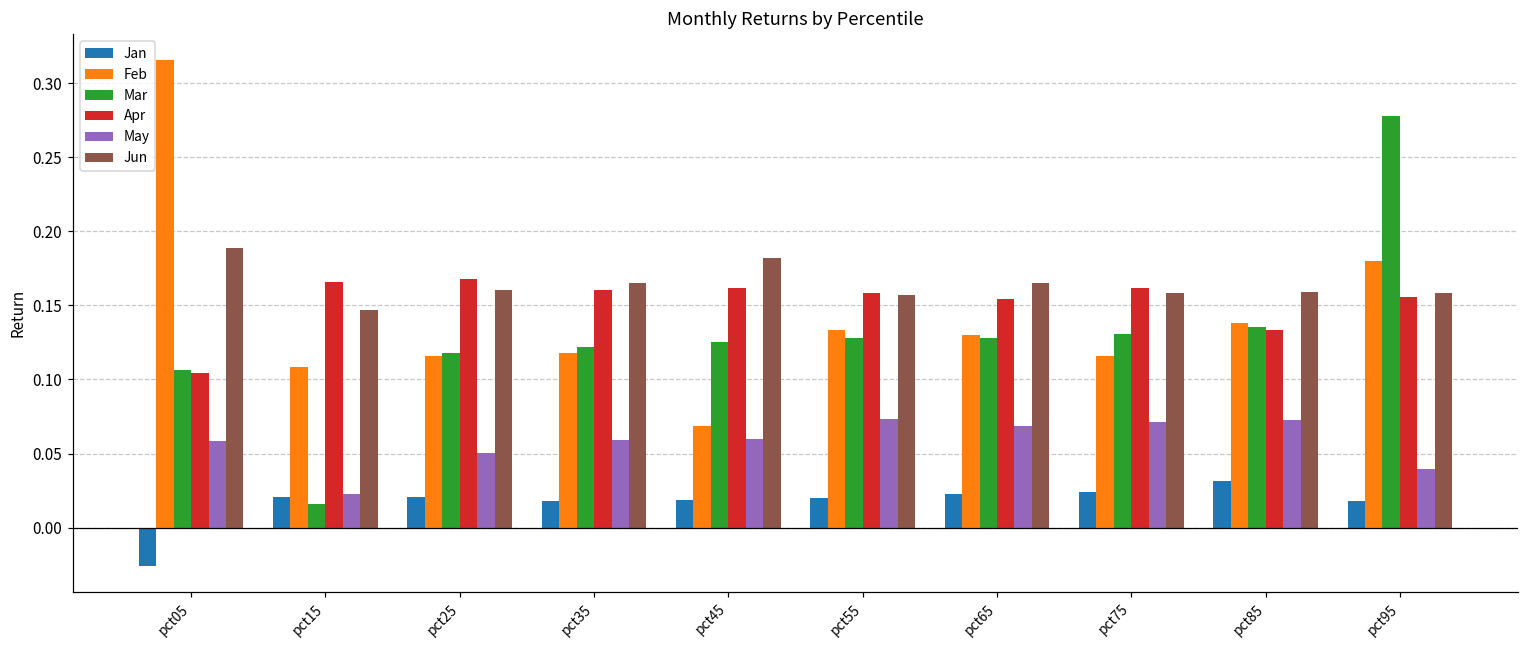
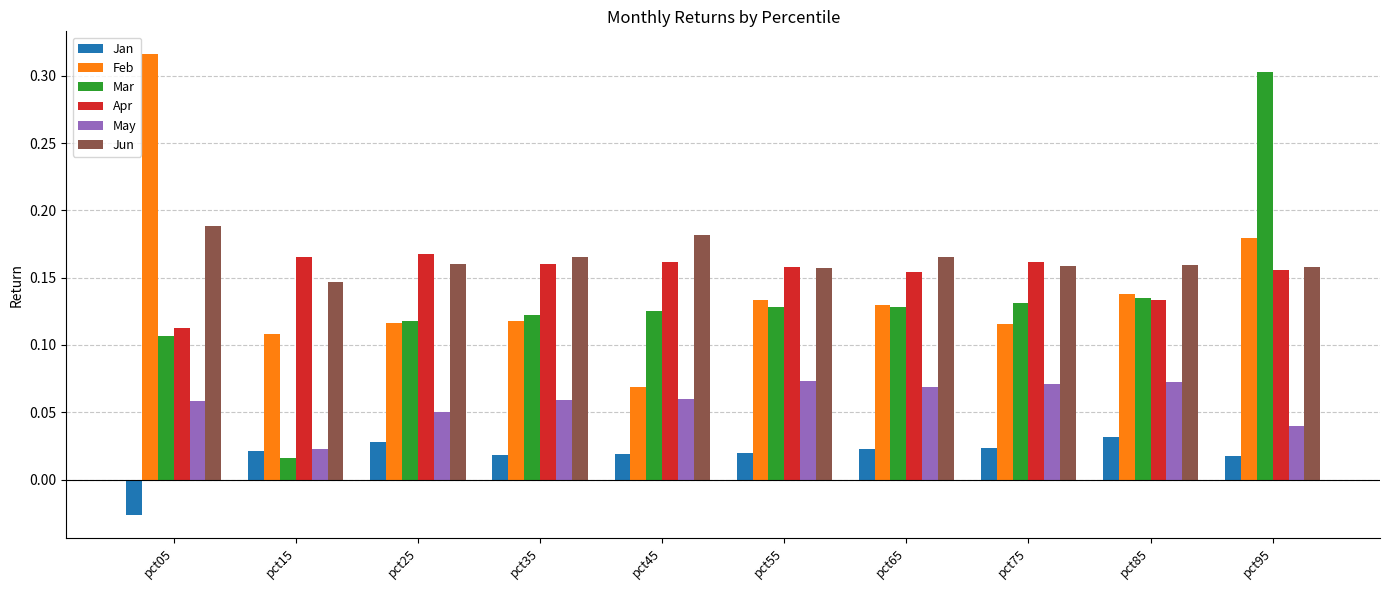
Apr, pct05: 0.104 -> 0.113
Jan, pct25: 0.021 -> 0.028
Mar, pct95: 0.278 -> 0.303
